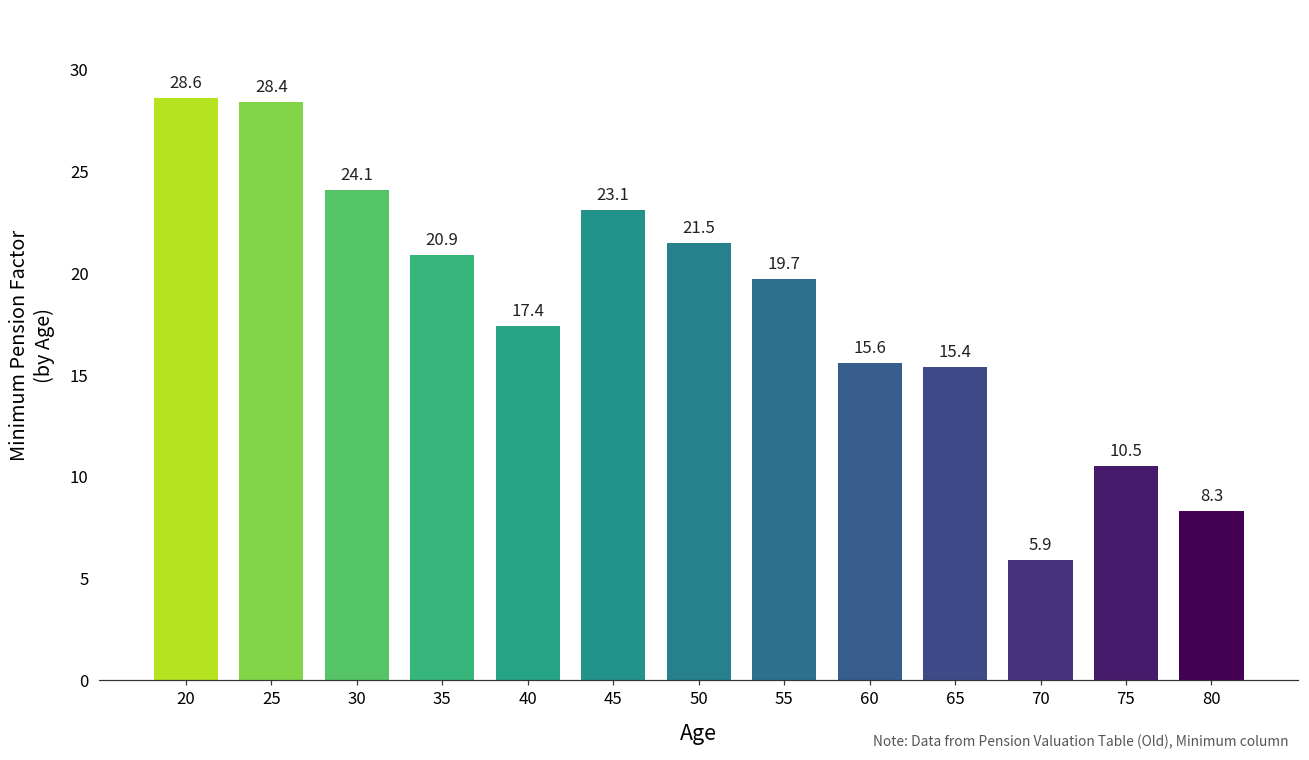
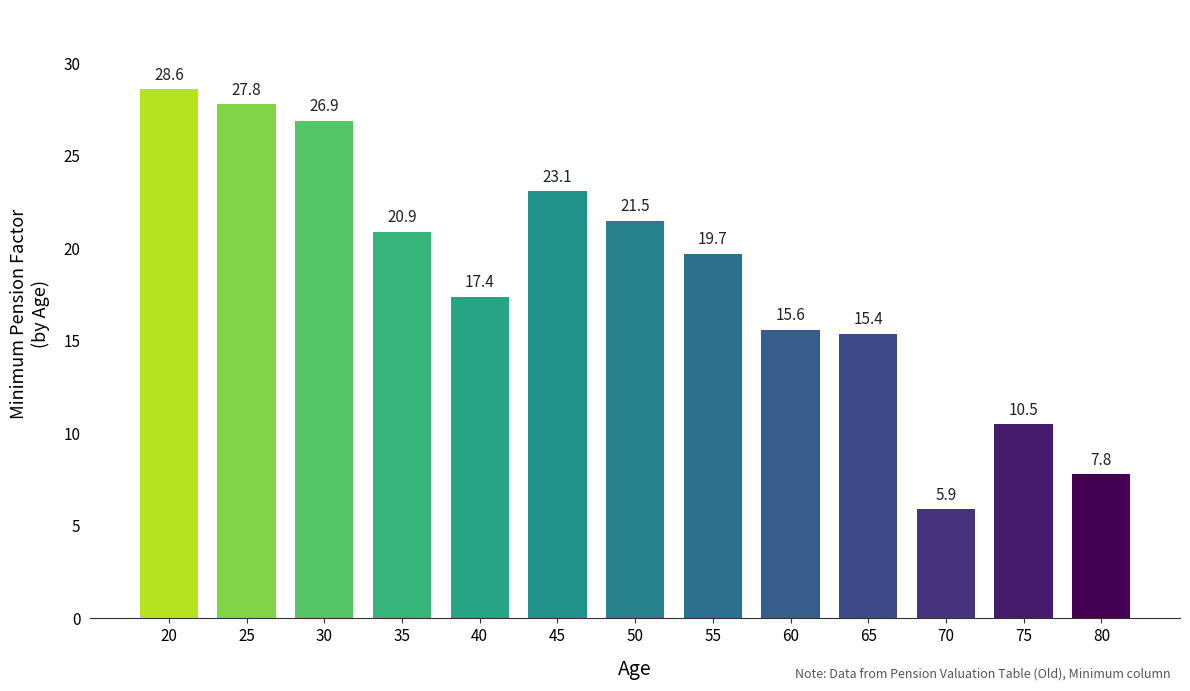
25: 28.4 -> 27.8
30: 24.1 -> 26.9
80: 8.3 -> 7.8
